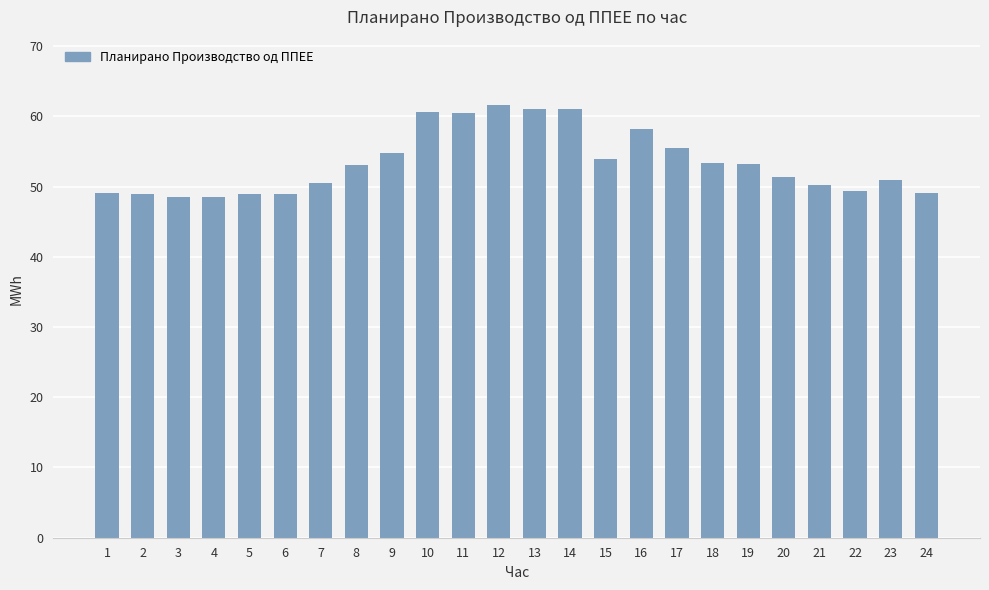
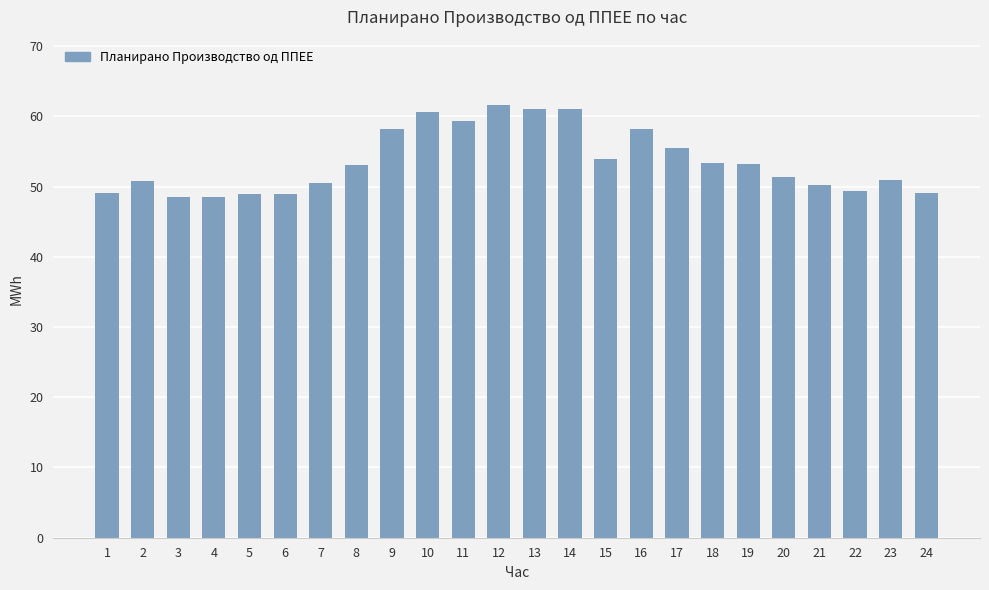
2: 49 -> 51
9: 55 -> 58
11: 60 -> 59
